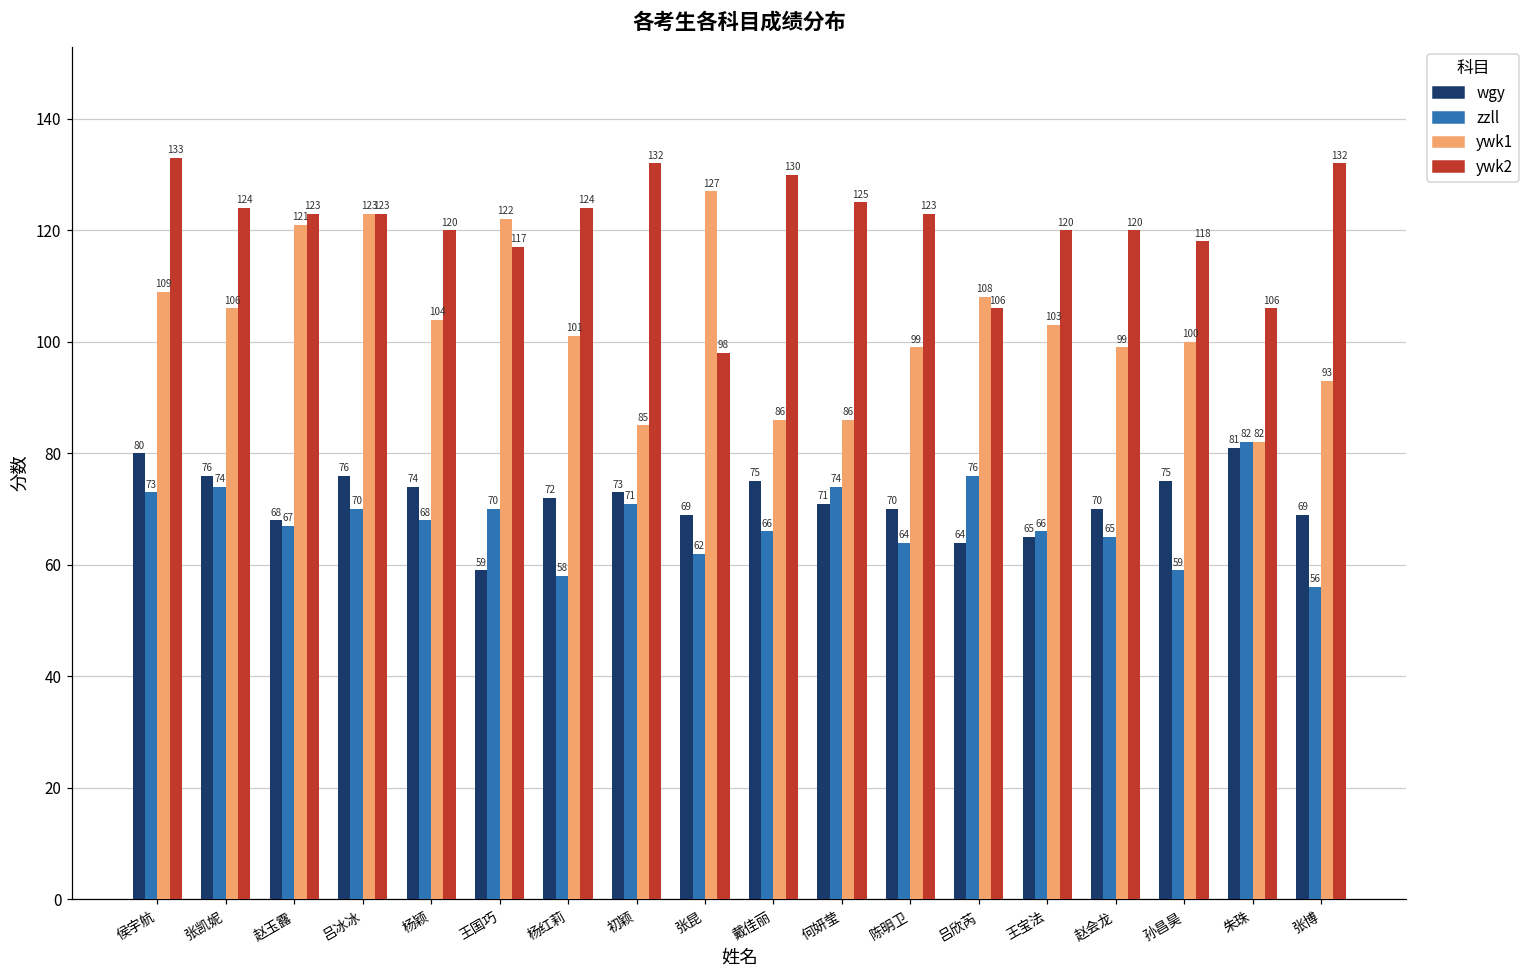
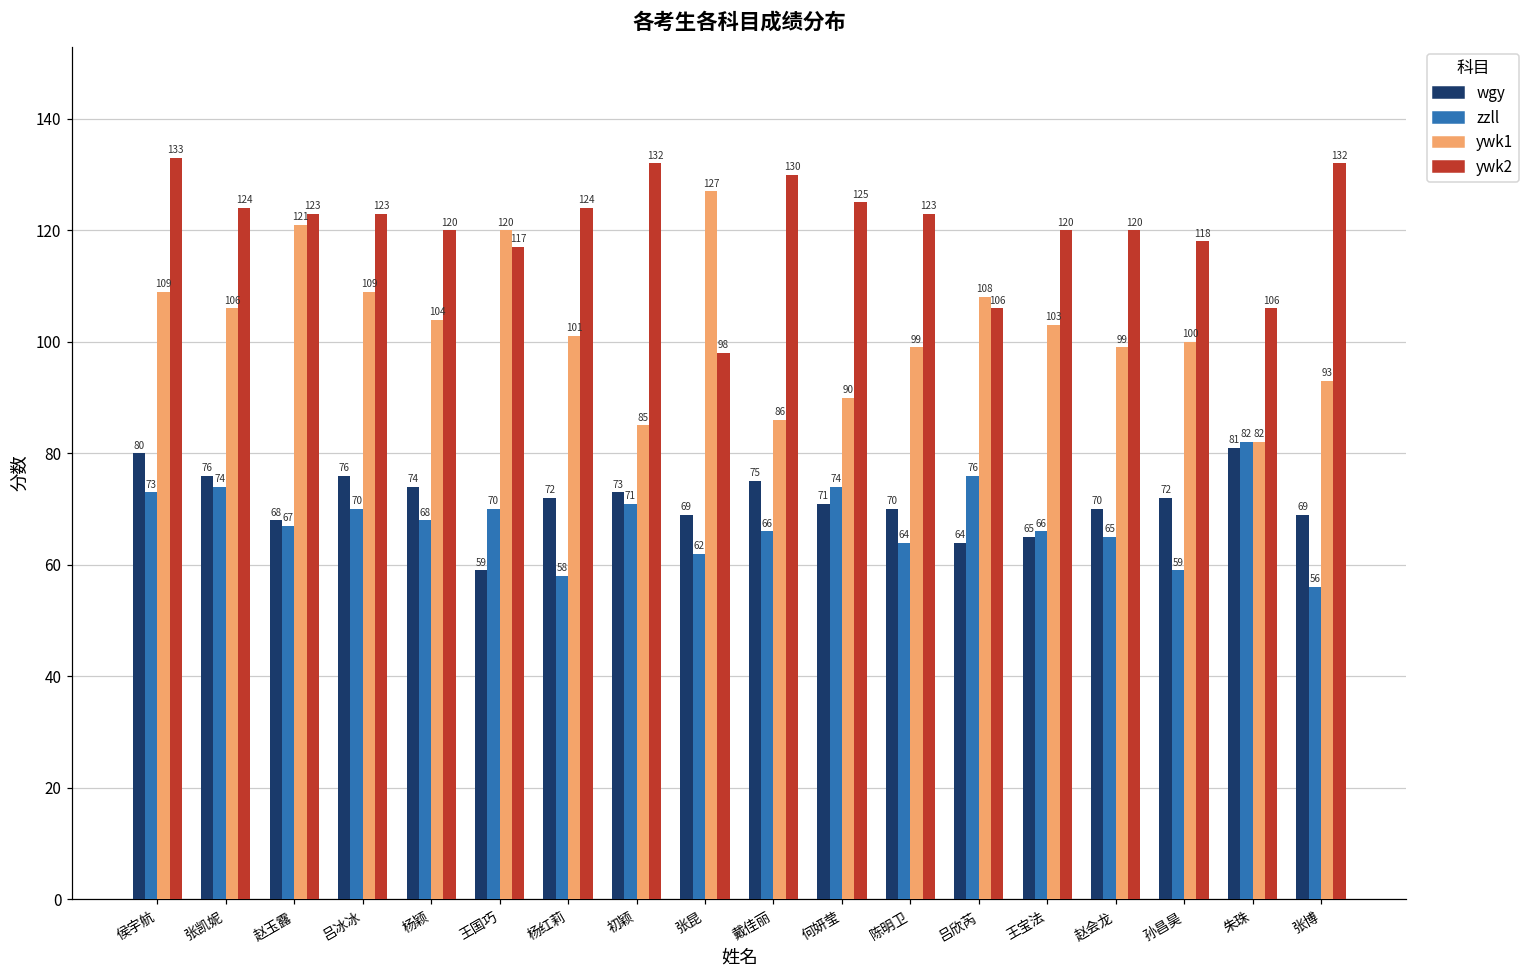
ywk1, 吕冰冰: 123 -> 109
ywk1, 王国巧: 122 -> 120
ywk1, 何妍莹: 86 -> 90
wgy, 孙昌昊: 75 -> 72
